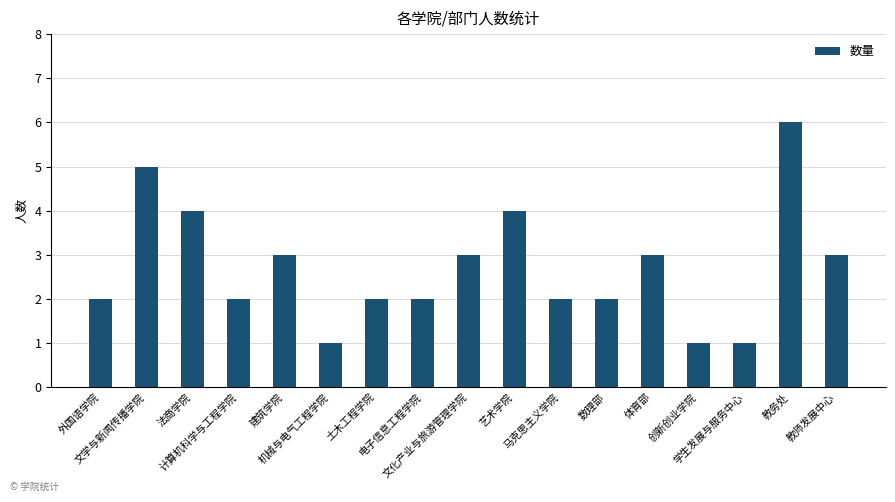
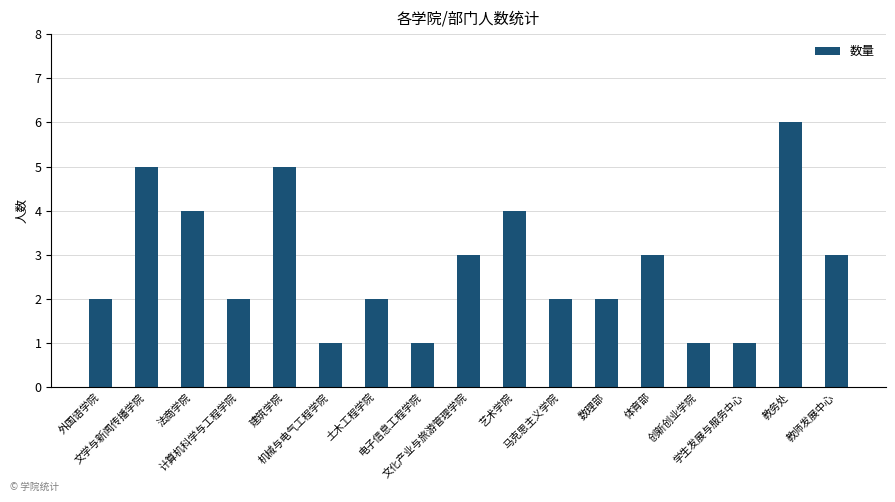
建筑学院: 3 -> 5
电子信息工程学院: 2 -> 1
